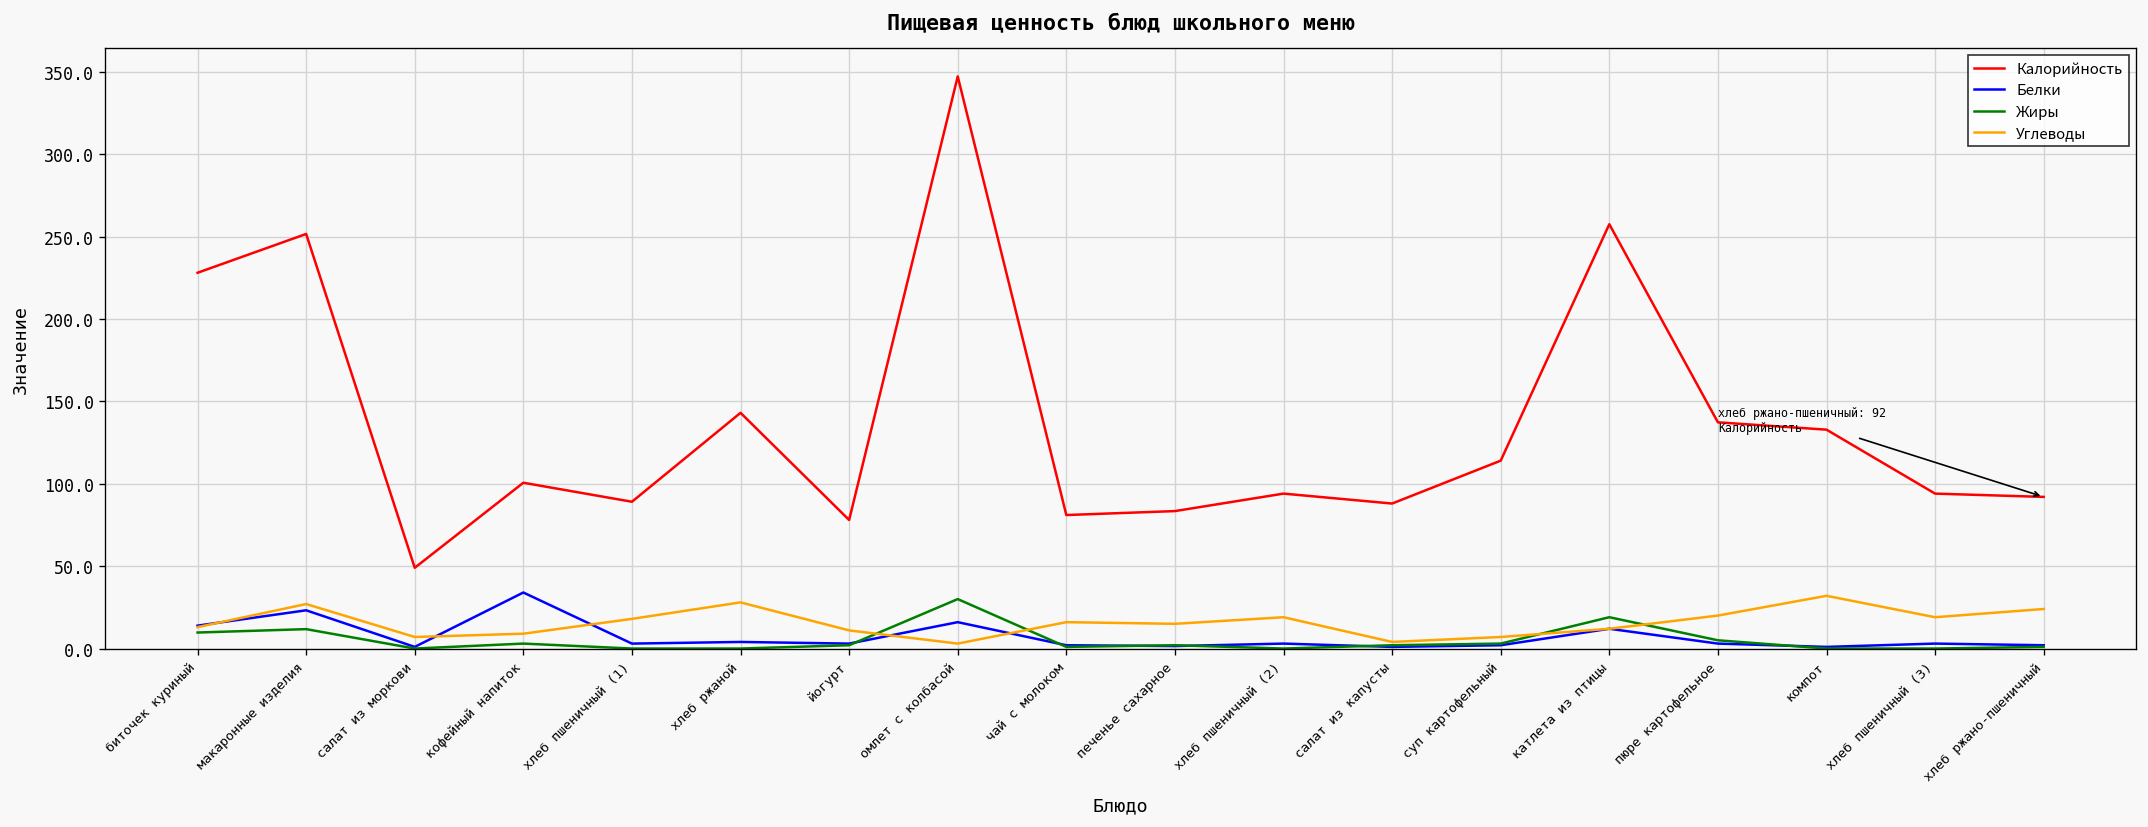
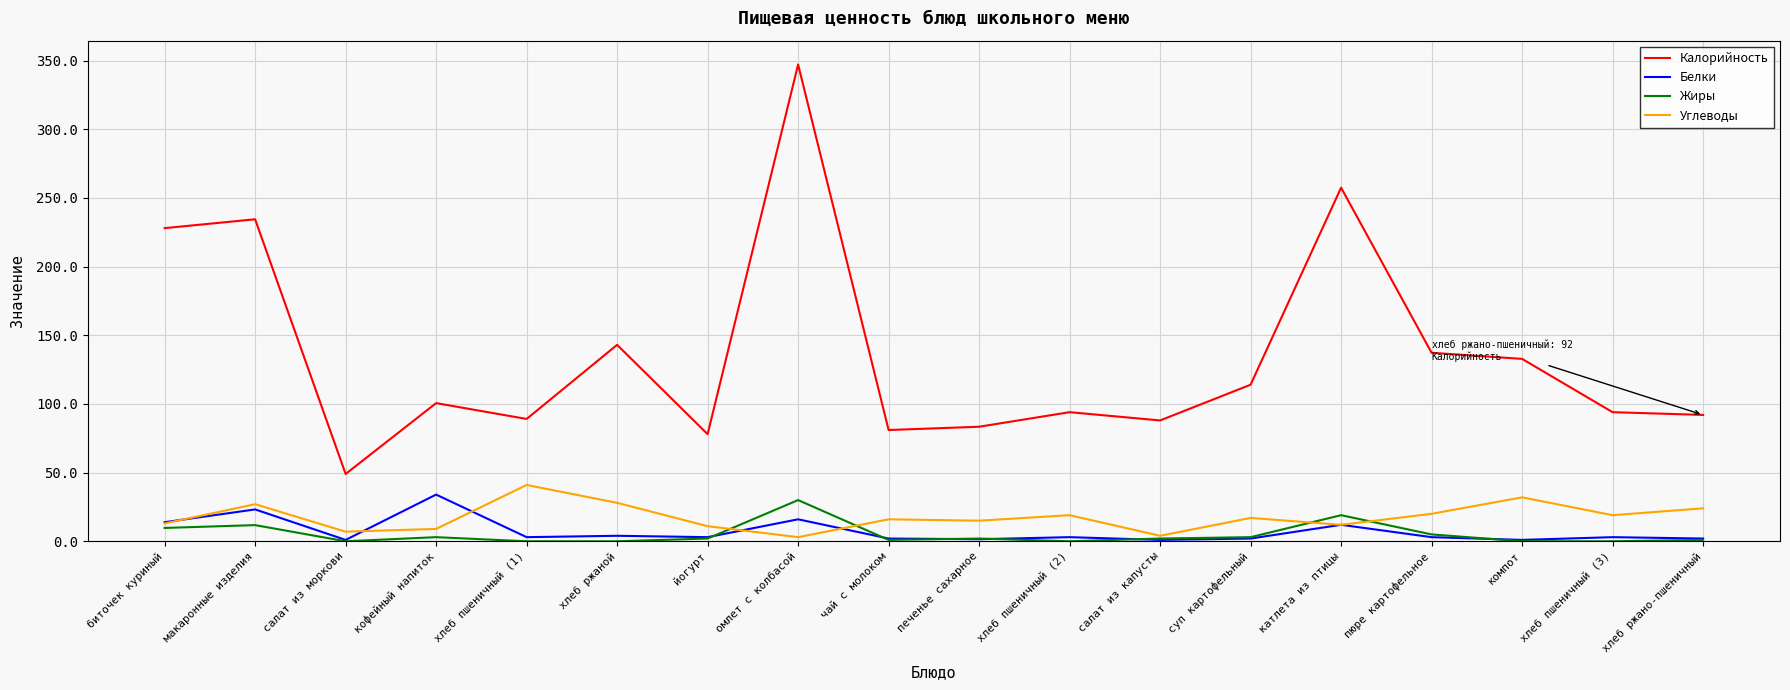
Калорийность, макаронные изделия: 252 -> 234
Углеводы, хлеб пшеничный (1): 18 -> 41
Углеводы, суп картофельный: 7 -> 17
